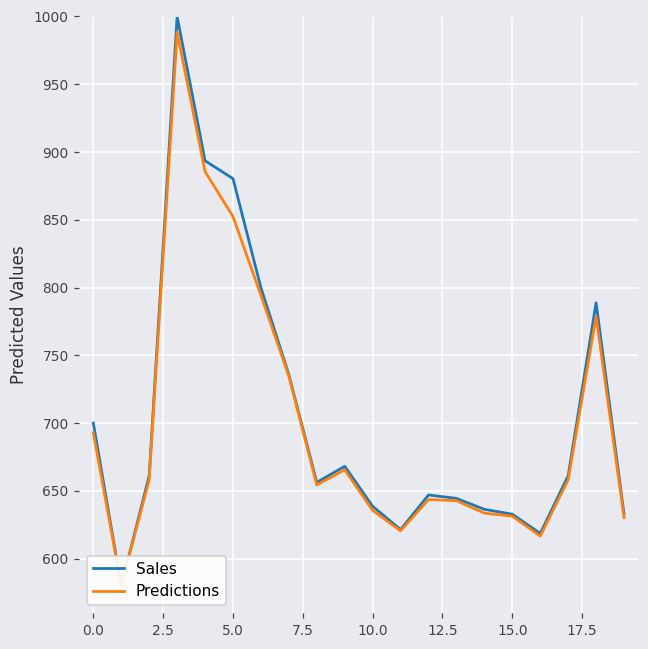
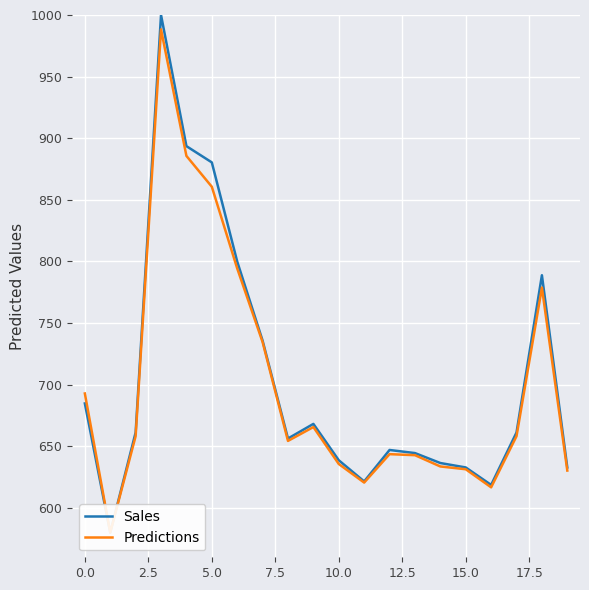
Sales, 0.0: 700 -> 685
Predictions, 5.0: 852 -> 861
